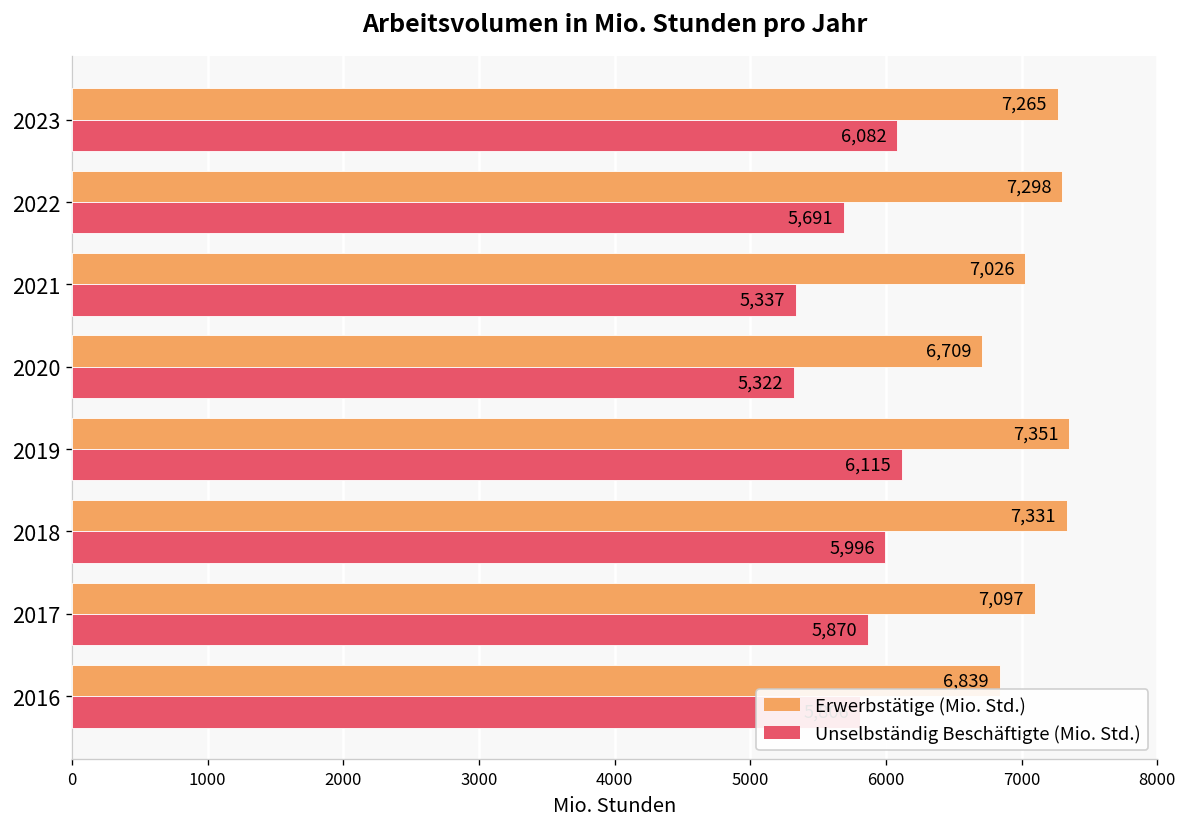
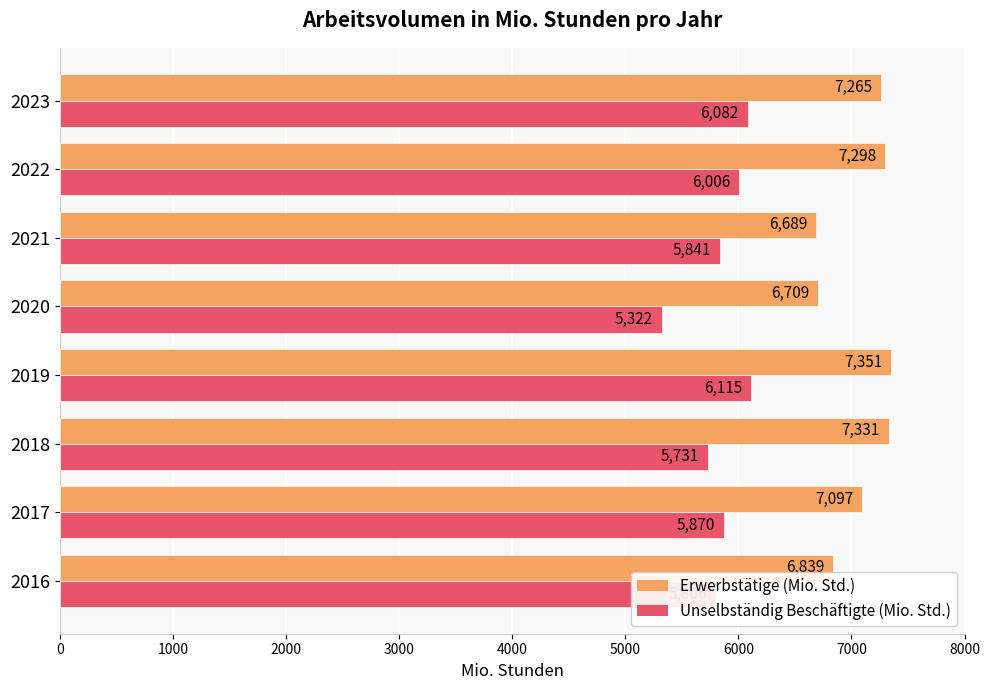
Unselbständig Beschäftigte (Mio. Std.), 2022: 5,691 -> 6,006
Erwerbstätige (Mio. Std.), 2021: 7,026 -> 6,689
Unselbständig Beschäftigte (Mio. Std.), 2021: 5,337 -> 5,841
Unselbständig Beschäftigte (Mio. Std.), 2018: 5,996 -> 5,731
